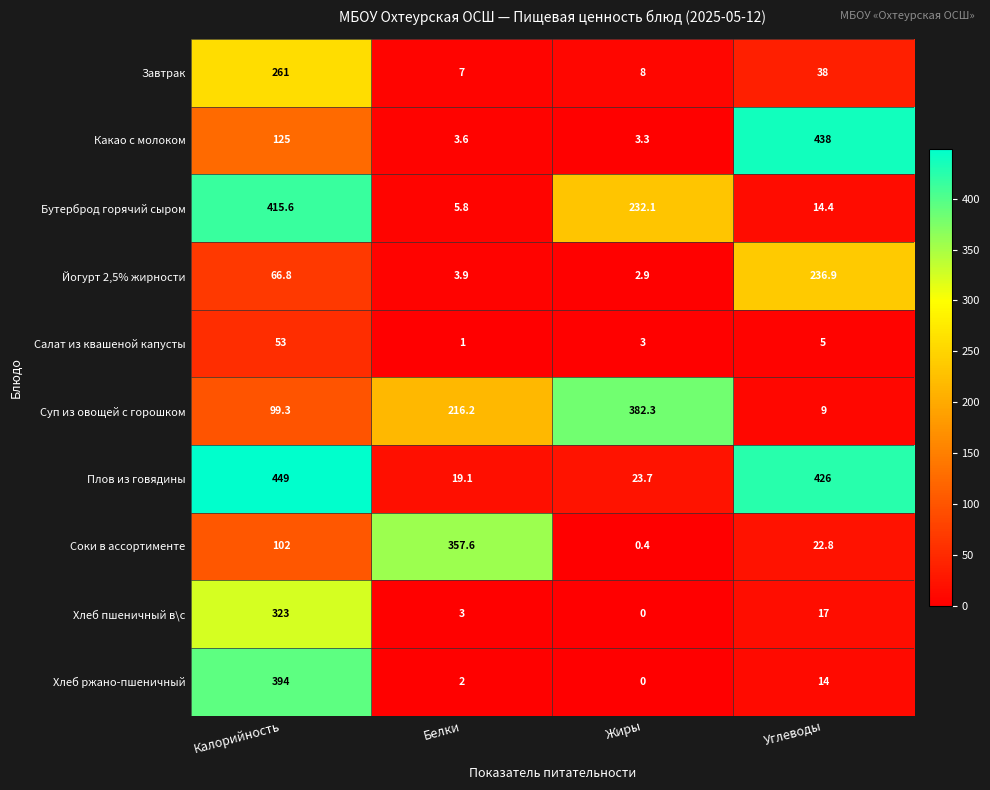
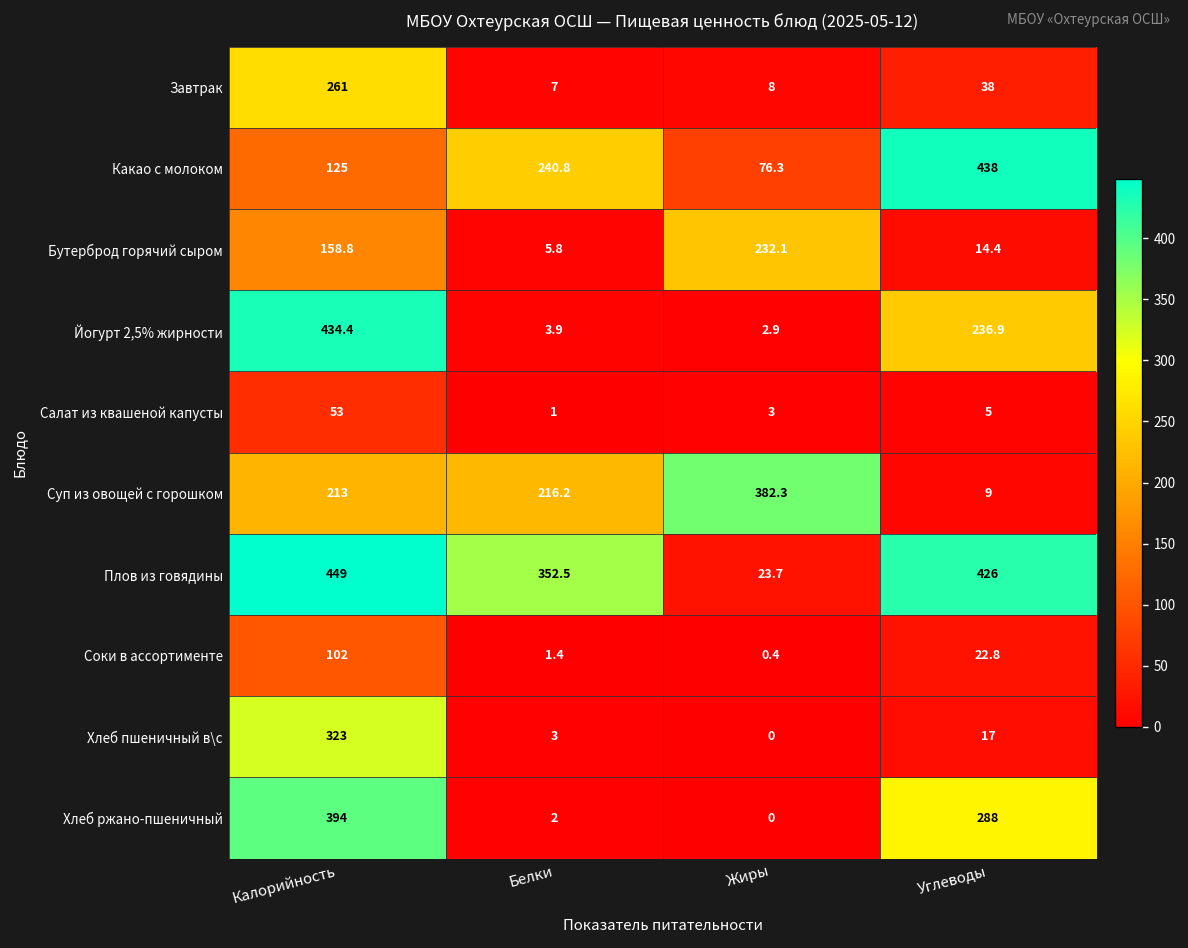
Какао с молоком, Белки: 3.6 -> 240.8
Какао с молоком, Жиры: 3.3 -> 76.3
Бутерброд горячий сыром, Калорийность: 415.6 -> 158.8
Йогурт 2,5% жирности, Калорийность: 66.8 -> 434.4
Суп из овощей с горошком, Калорийность: 99.3 -> 213
Плов из говядины, Белки: 19.1 -> 352.5
Соки в ассортименте, Белки: 357.6 -> 1.4
Хлеб ржано-пшеничный, Углеводы: 14 -> 288
